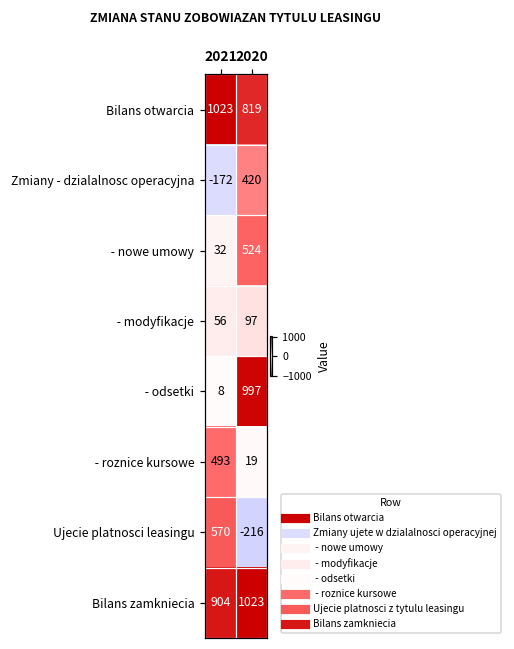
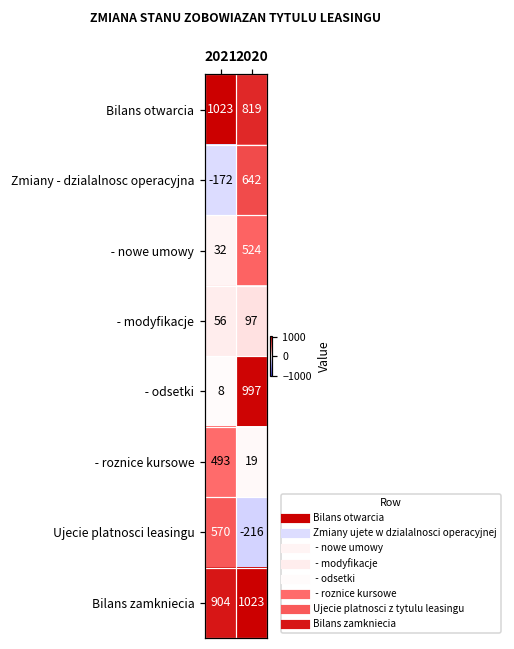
Zmiany - dzialalnosc operacyjna, 2020: 420 -> 642
